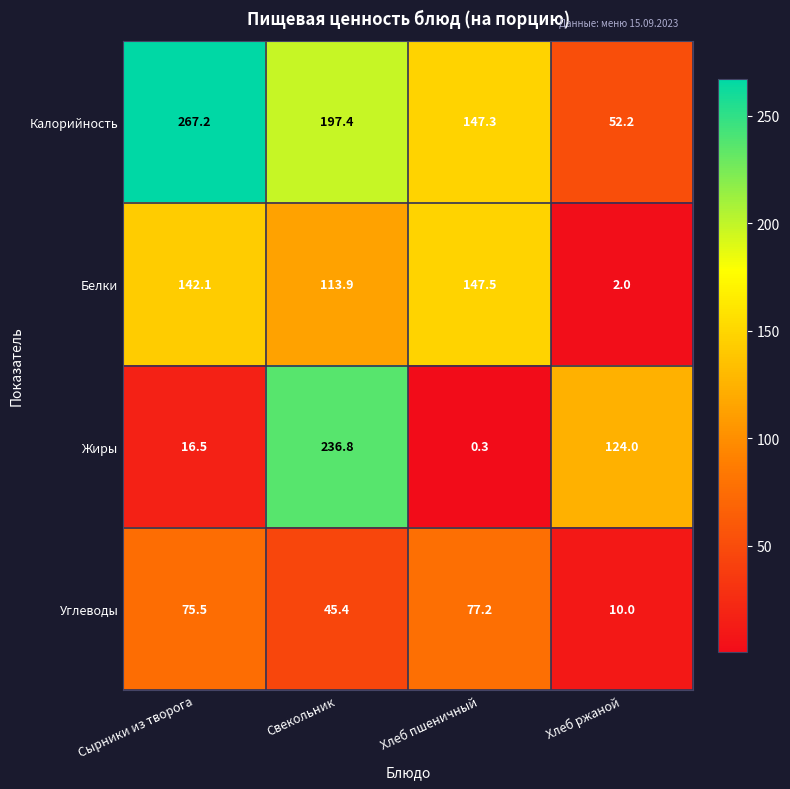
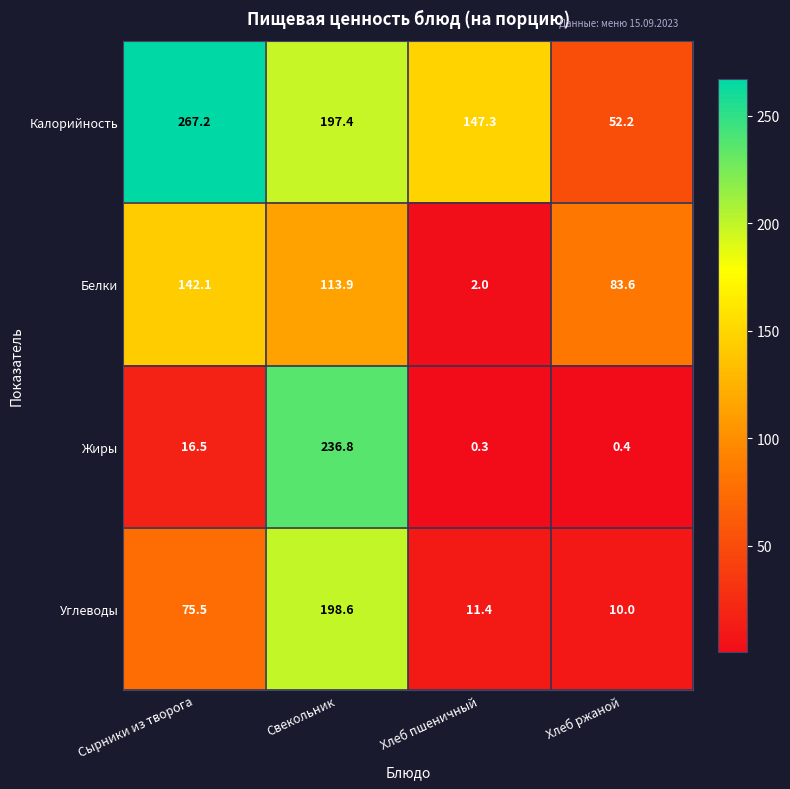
Белки, Хлеб пшеничный: 147.5 -> 2.0
Белки, Хлеб ржаной: 2.0 -> 83.6
Жиры, Хлеб ржаной: 124.0 -> 0.4
Углеводы, Свекольник: 45.4 -> 198.6
Углеводы, Хлеб пшеничный: 77.2 -> 11.4
